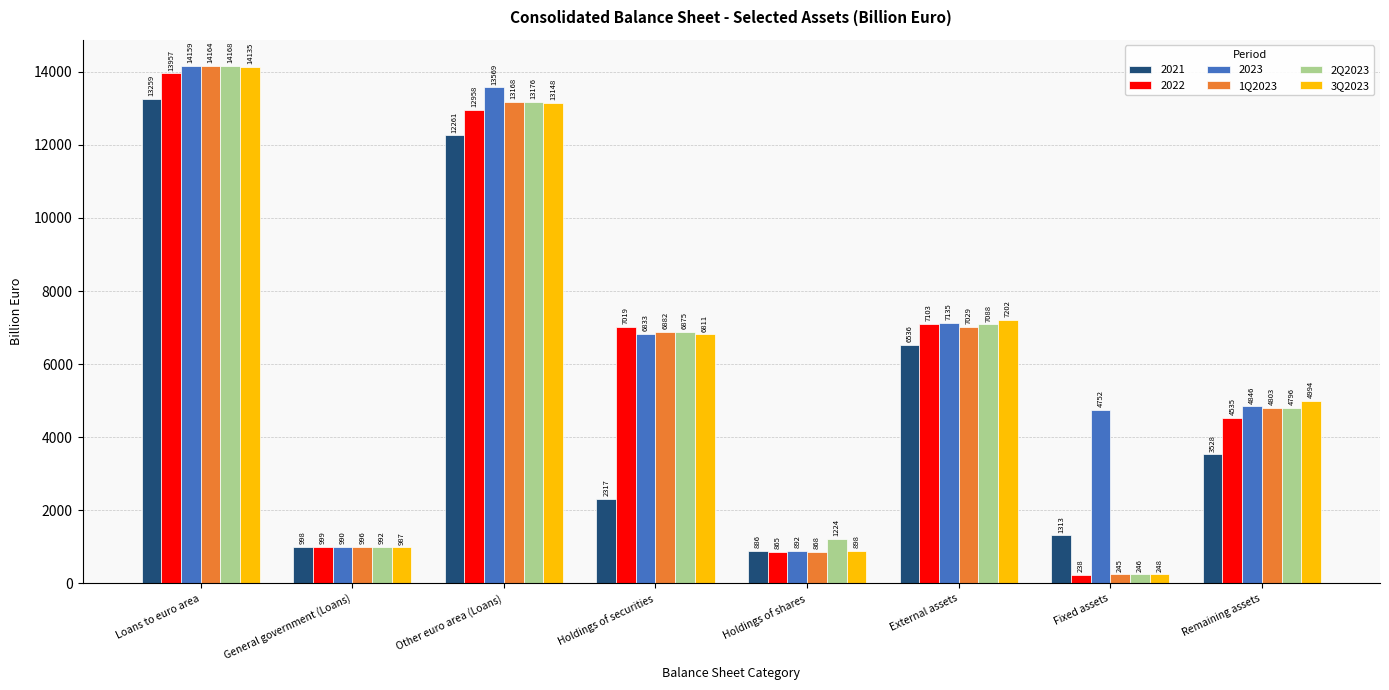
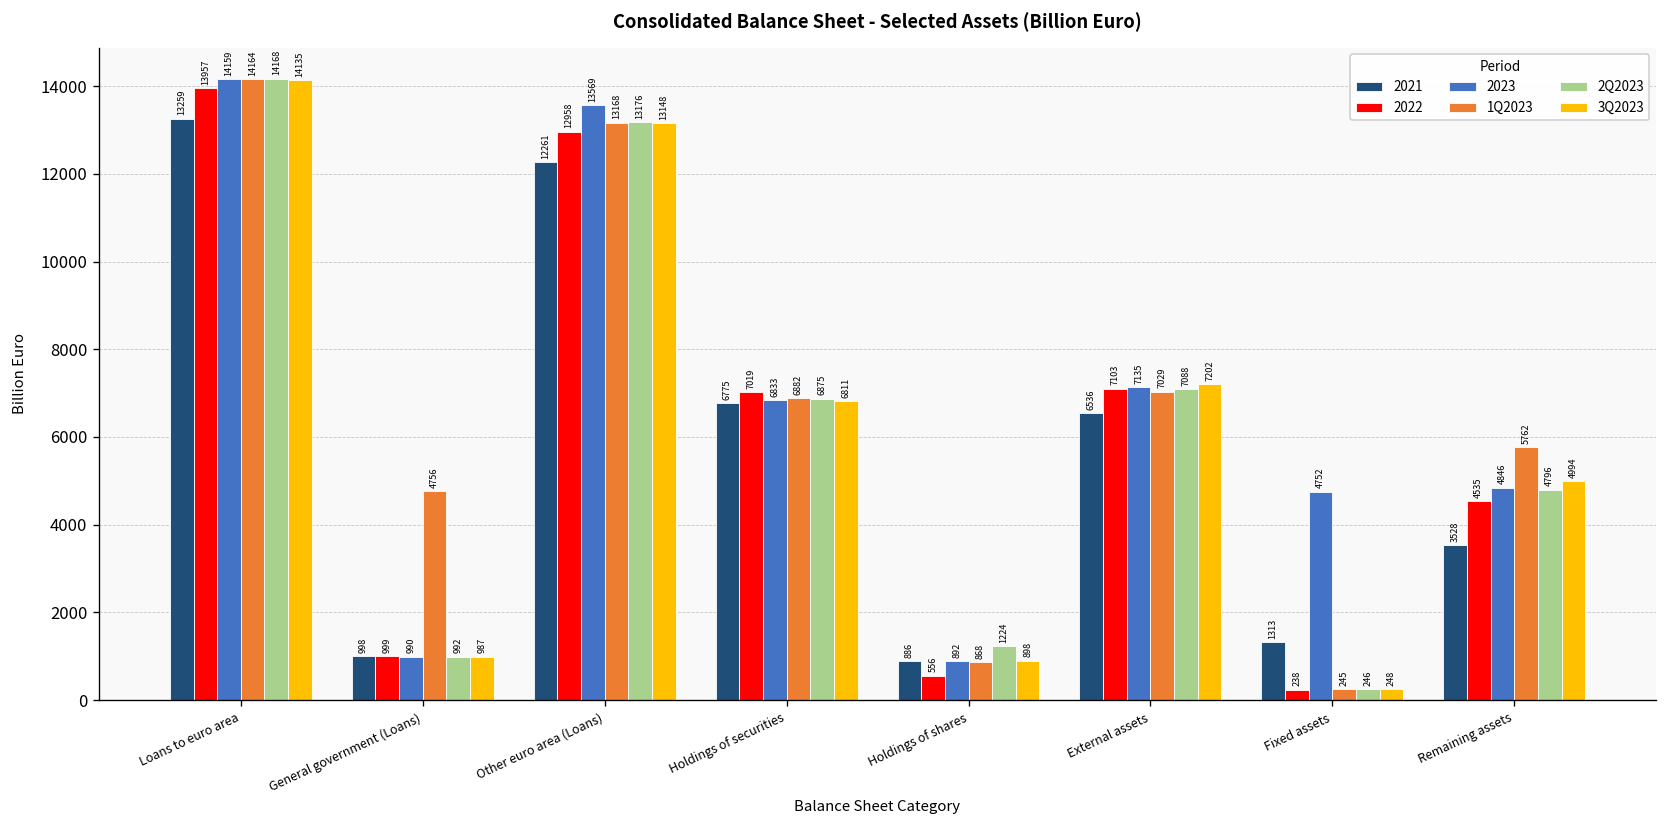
1Q2023, General government (Loans): 996 -> 4756
2021, Holdings of securities: 2317 -> 6775
2022, Holdings of shares: 865 -> 556
1Q2023, Remaining assets: 4803 -> 5762
